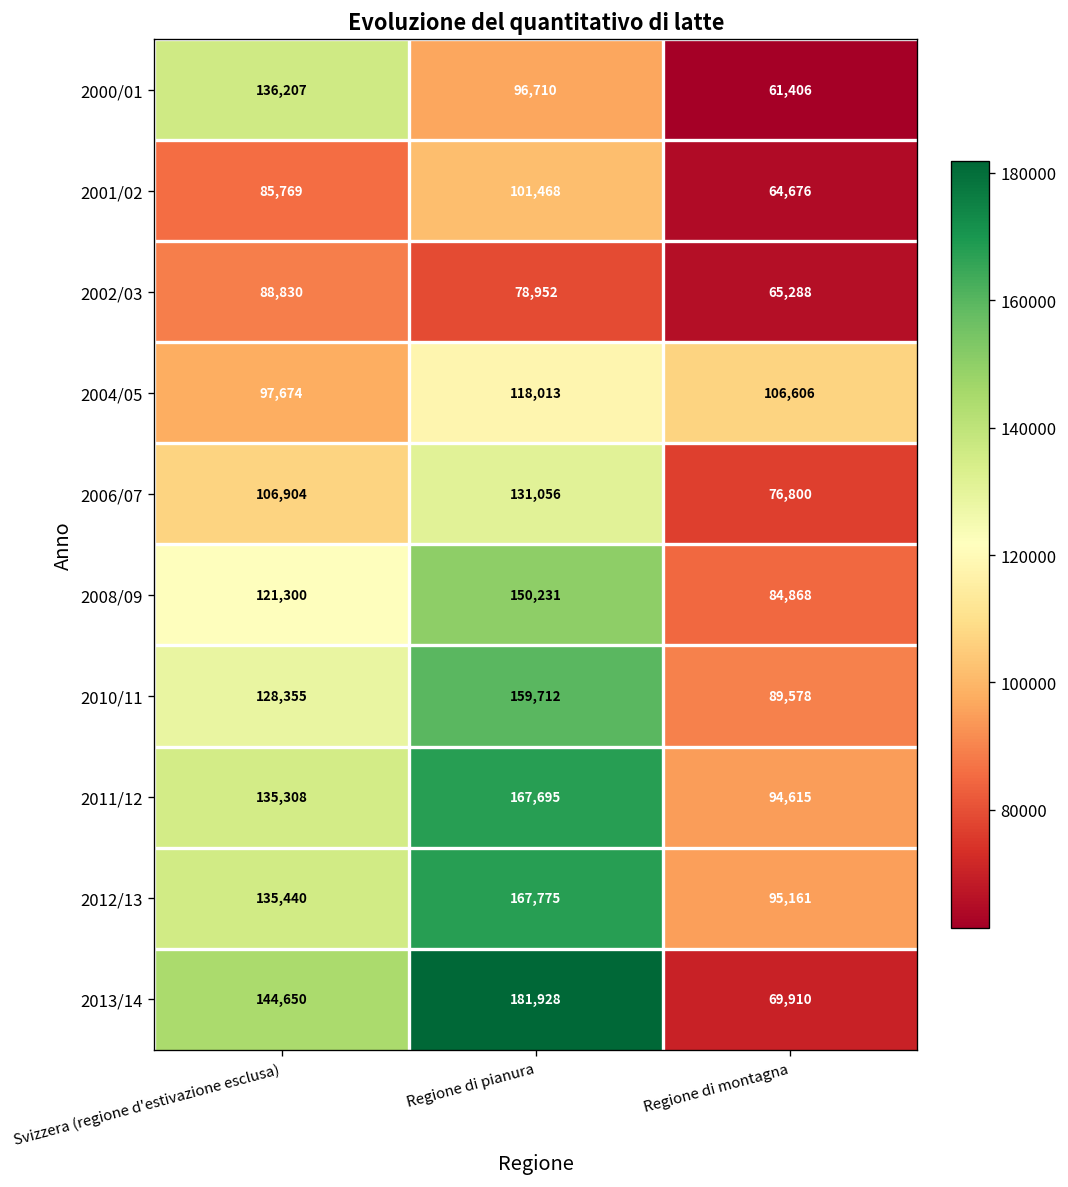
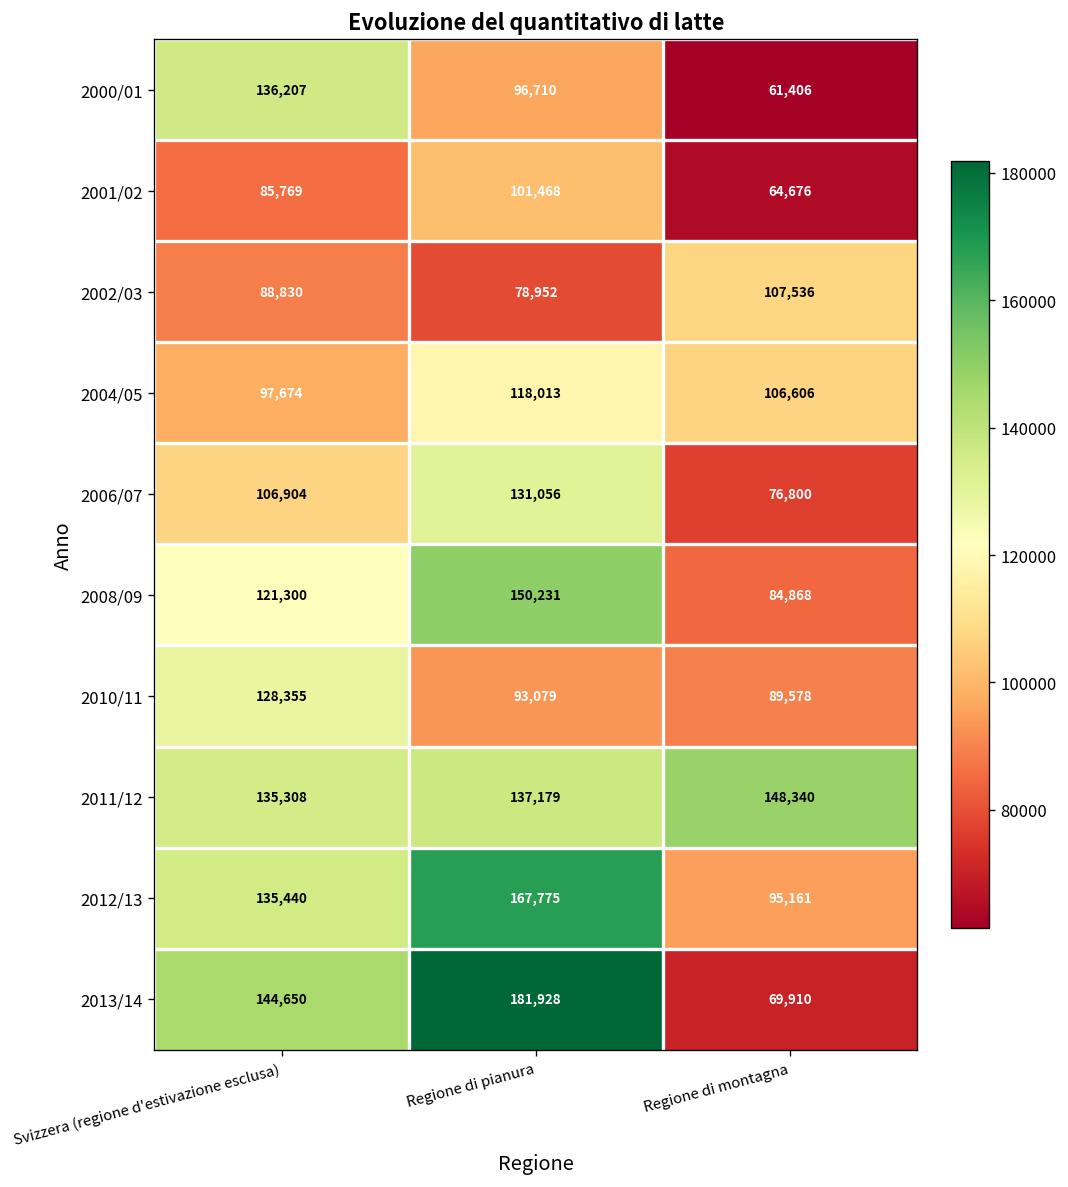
2002/03, Regione di montagna: 65,288 -> 107,536
2010/11, Regione di pianura: 159,712 -> 93,079
2011/12, Regione di pianura: 167,695 -> 137,179
2011/12, Regione di montagna: 94,615 -> 148,340
